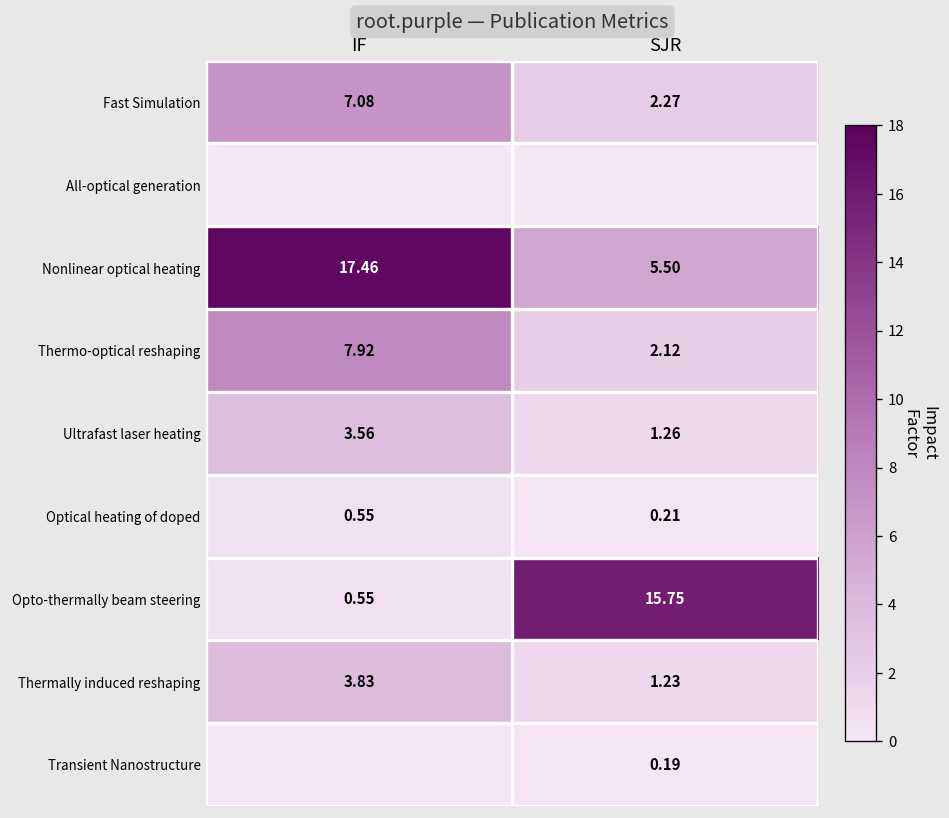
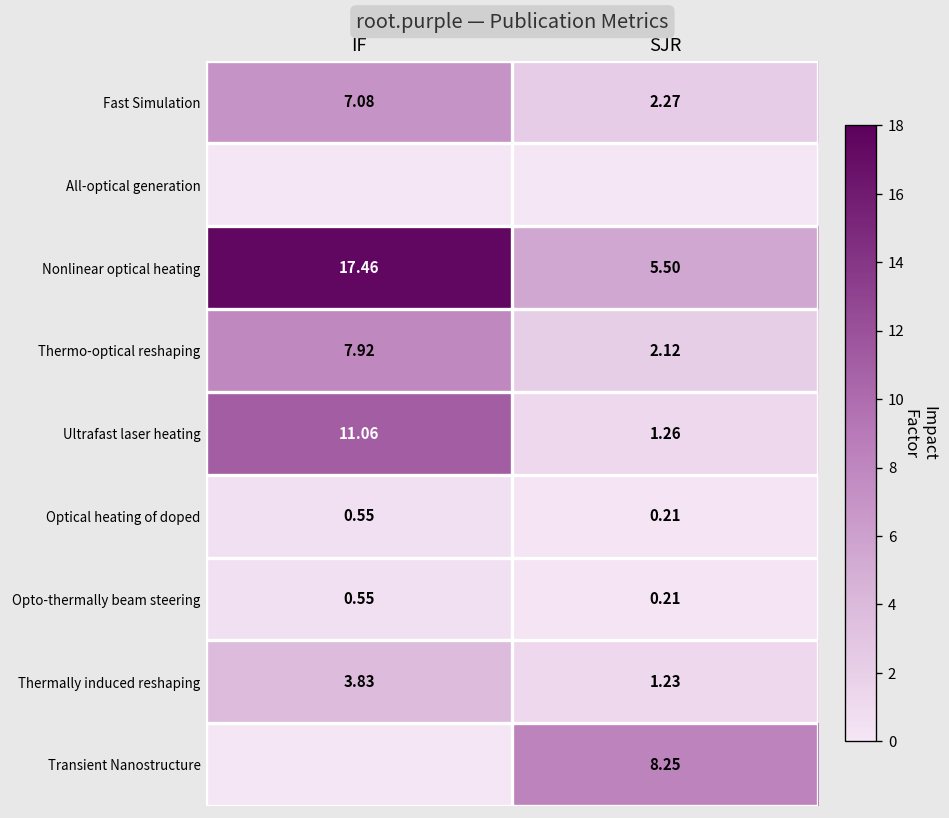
Ultrafast laser heating, IF: 3.56 -> 11.06
Opto-thermally beam steering, SJR: 15.75 -> 0.21
Transient Nanostructure, SJR: 0.19 -> 8.25
